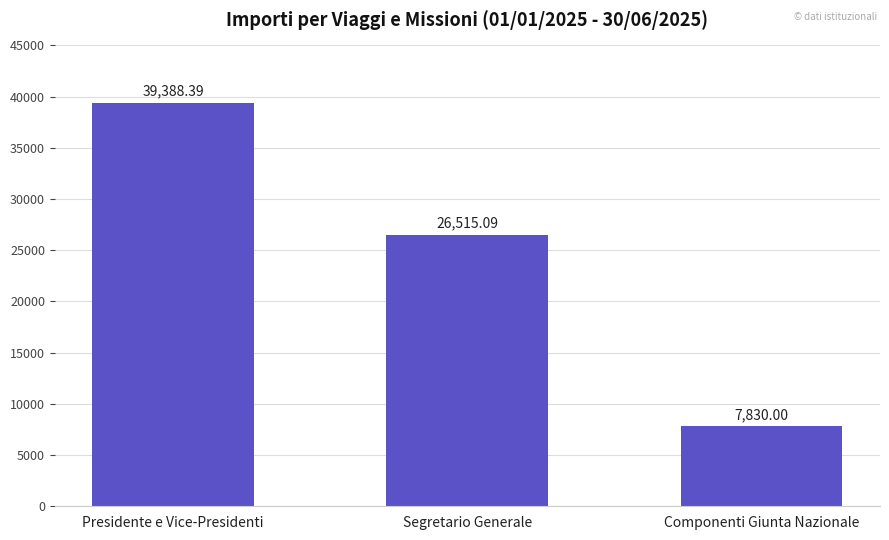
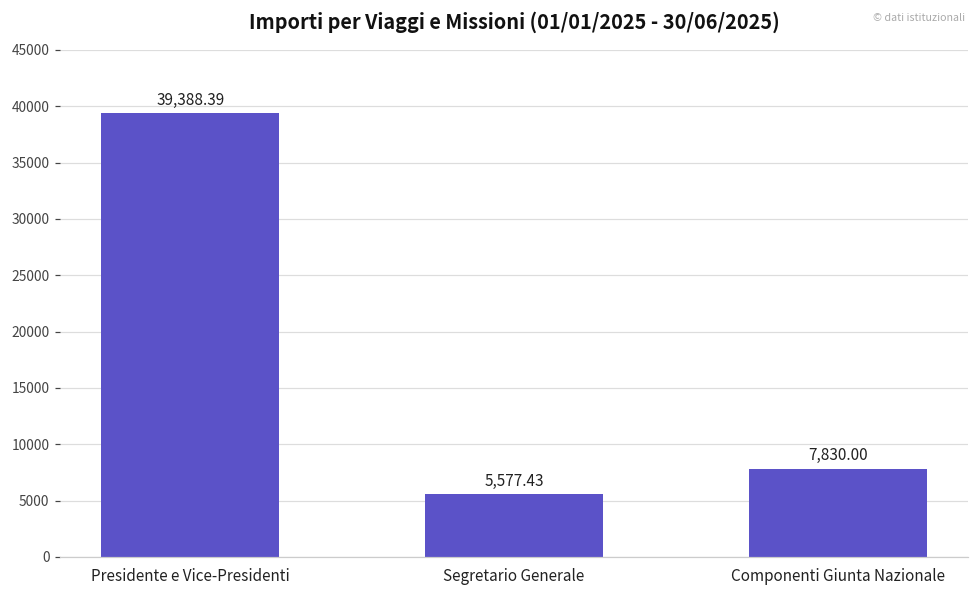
Segretario Generale: 26,515.09 -> 5,577.43
